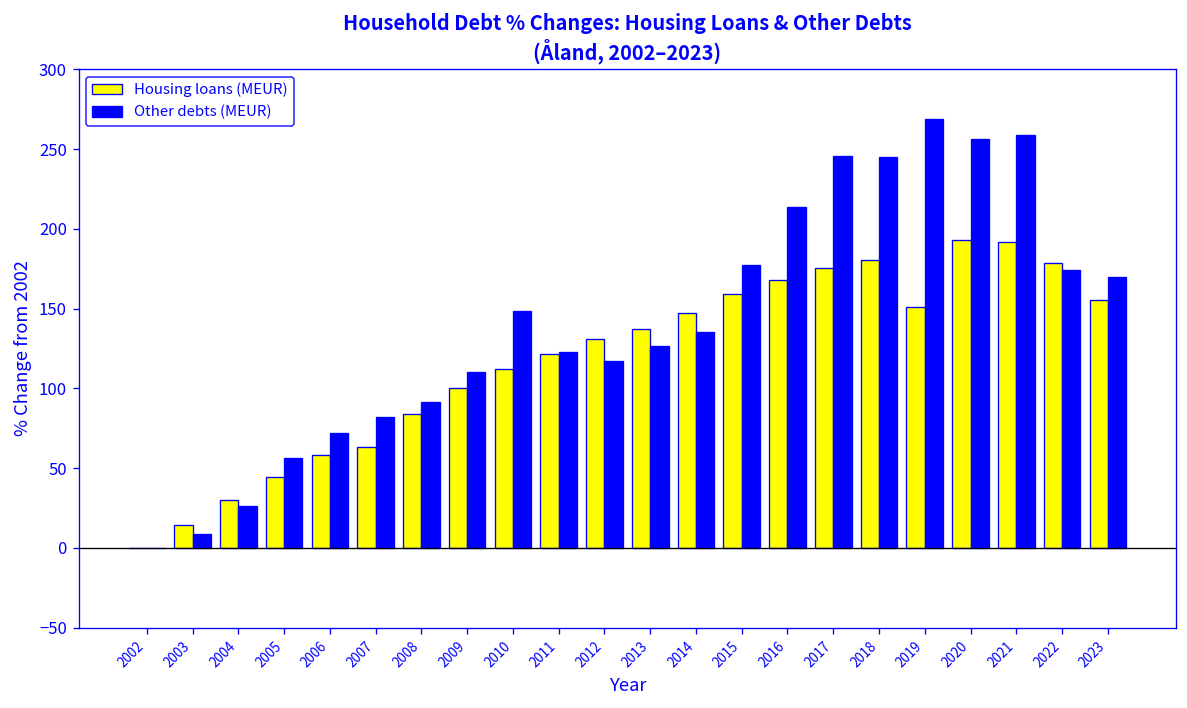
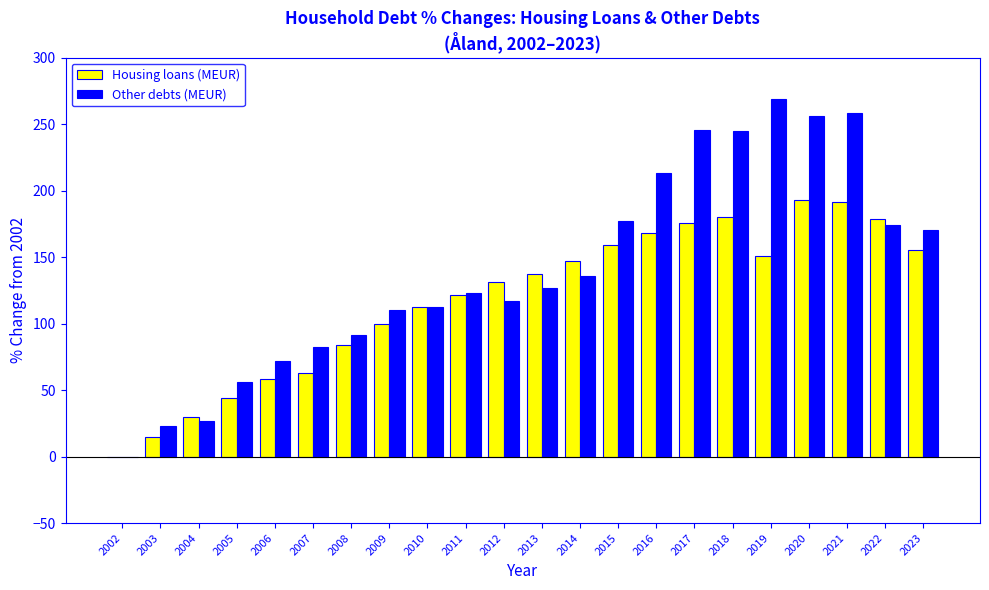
Other debts (MEUR), 2003: 9 -> 23
Other debts (MEUR), 2010: 148 -> 113
